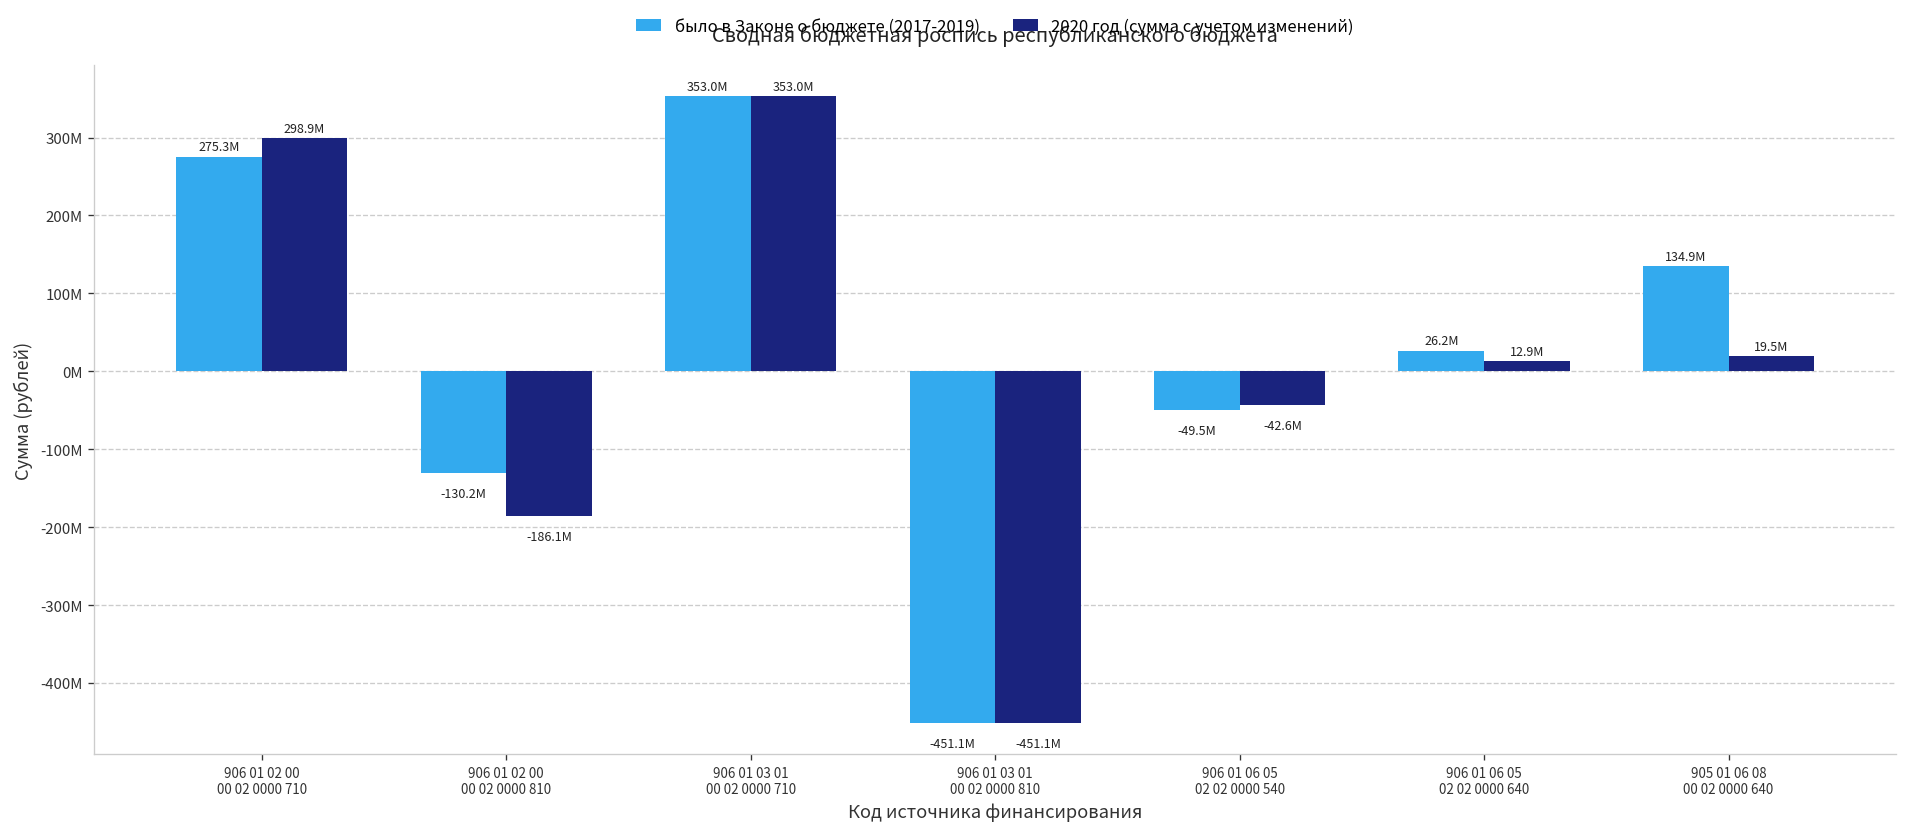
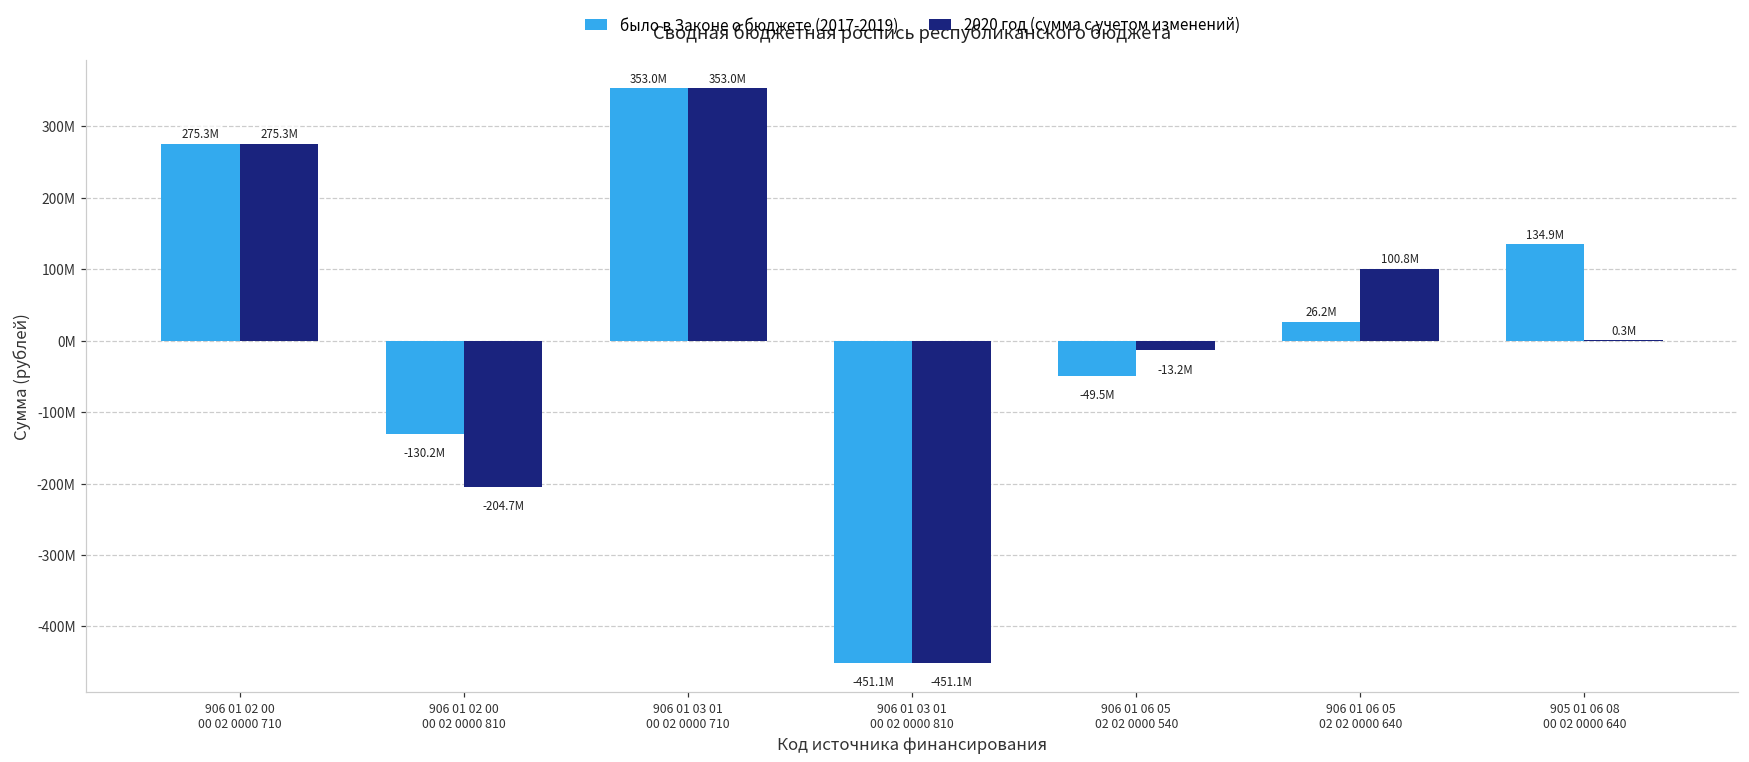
2020 год (сумма с учетом изменений), 906 01 02 00 00 02 0000 710: 298.9M -> 275.3M
2020 год (сумма с учетом изменений), 906 01 02 00 00 02 0000 810: -186.1M -> -204.7M
2020 год (сумма с учетом изменений), 906 01 06 05 02 02 0000 540: -42.6M -> -13.2M
2020 год (сумма с учетом изменений), 906 01 06 05 02 02 0000 640: 12.9M -> 100.8M
2020 год (сумма с учетом изменений), 905 01 06 08 00 02 0000 640: 19.5M -> 0.3M
